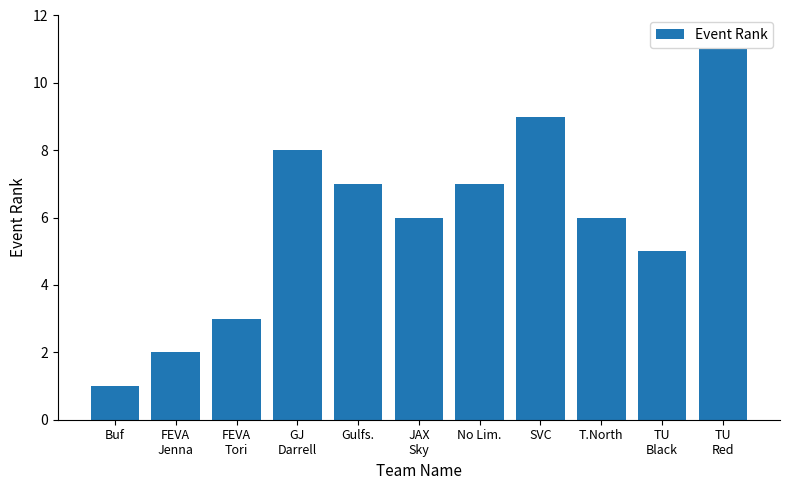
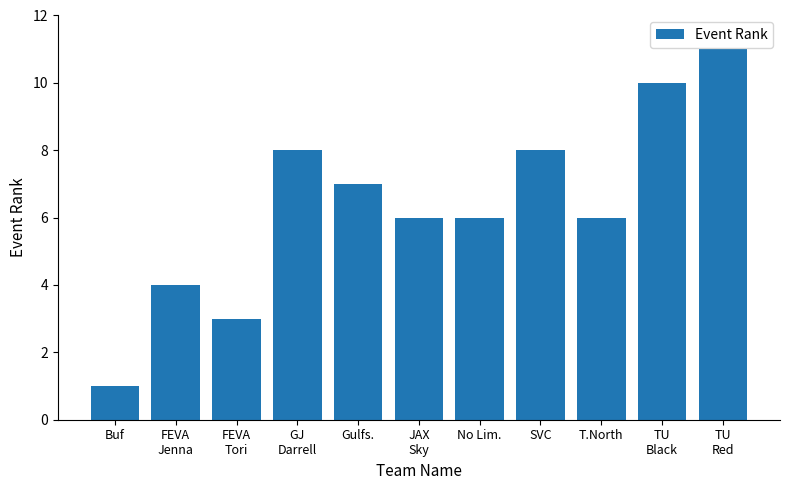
FEVA Jenna: 2 -> 4
No Lim.: 7 -> 6
SVC: 9 -> 8
TU Black: 5 -> 10
